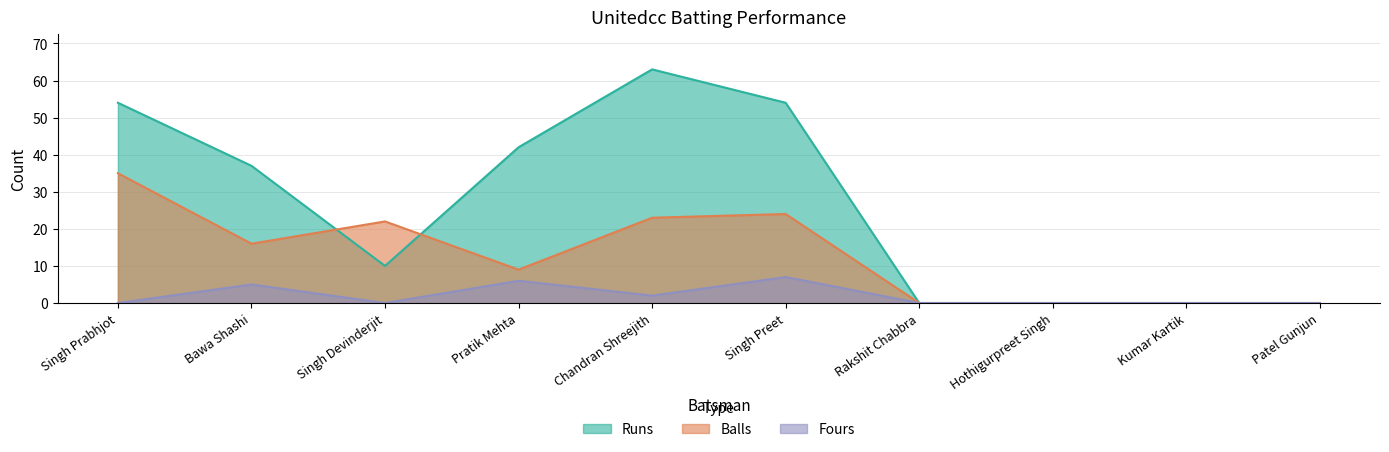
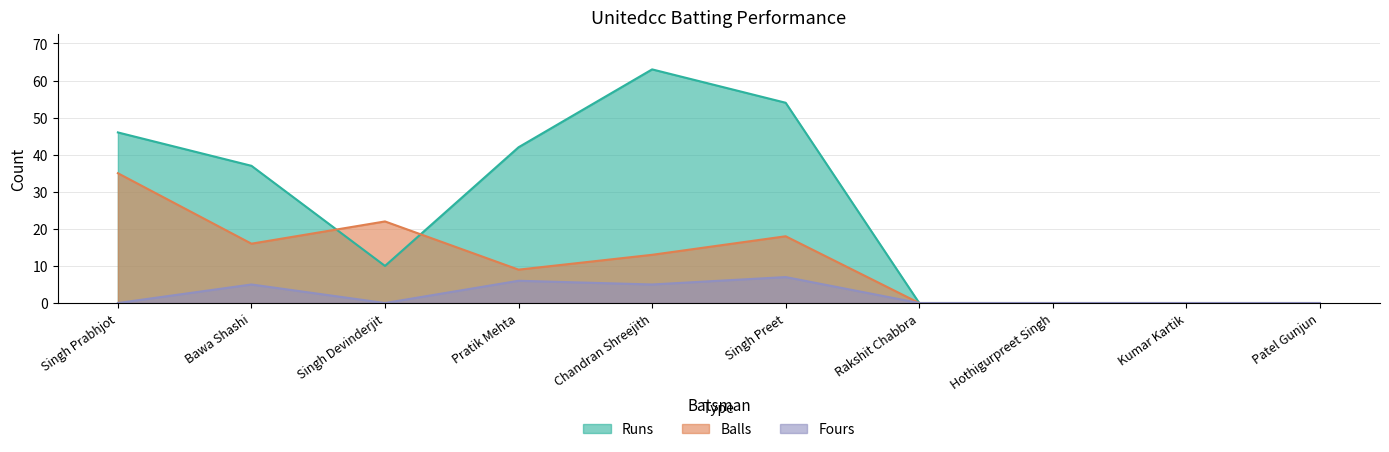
Runs, Singh Prabhjot: 54 -> 46
Balls, Chandran Shreejith: 23 -> 13
Fours, Chandran Shreejith: 2 -> 5
Balls, Singh Preet: 24 -> 18
